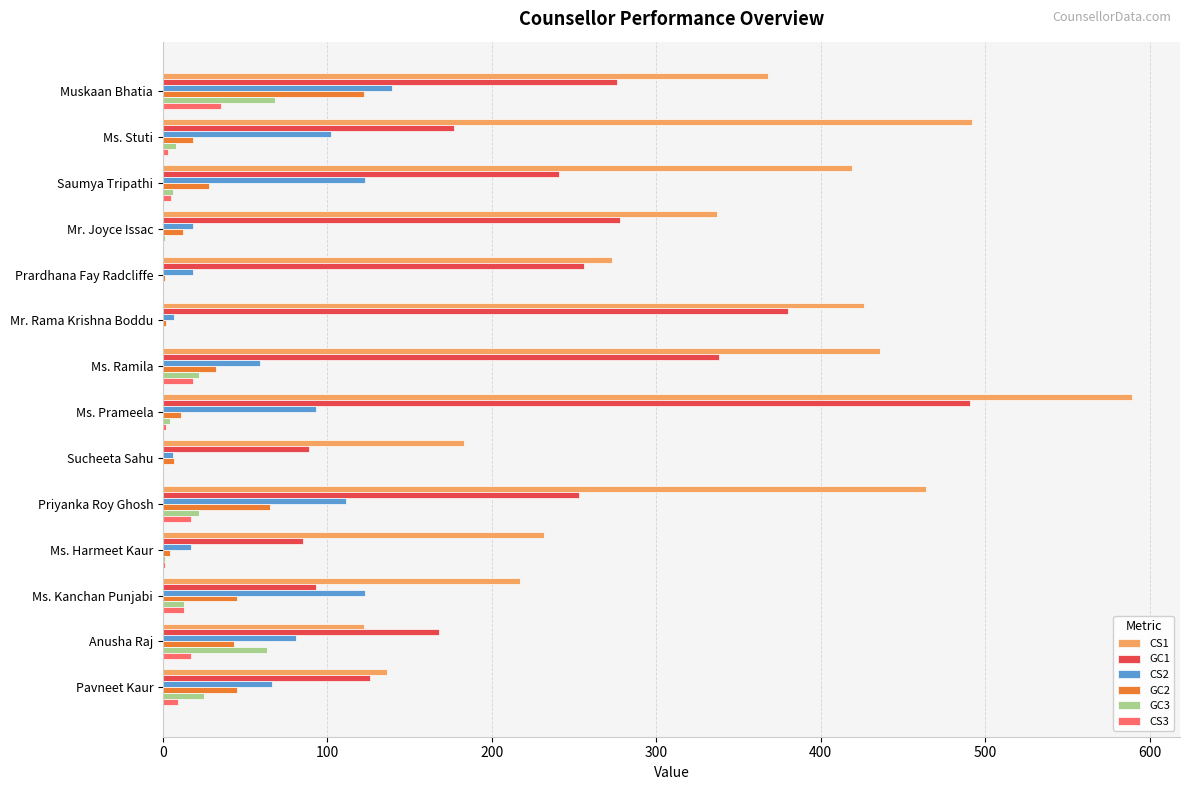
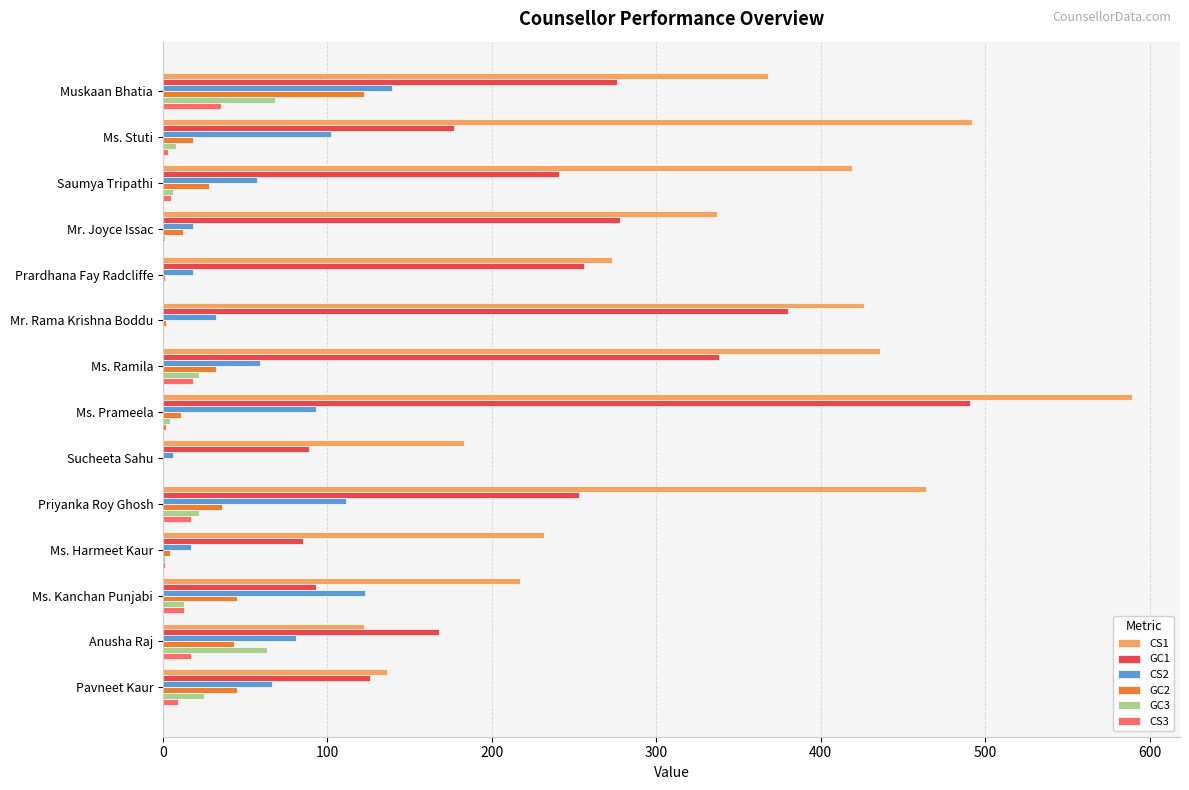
CS2, Saumya Tripathi: 123 -> 57
CS2, Mr. Rama Krishna Boddu: 7 -> 32
GC2, Sucheeta Sahu: 7 -> 0
GC2, Priyanka Roy Ghosh: 65 -> 36
